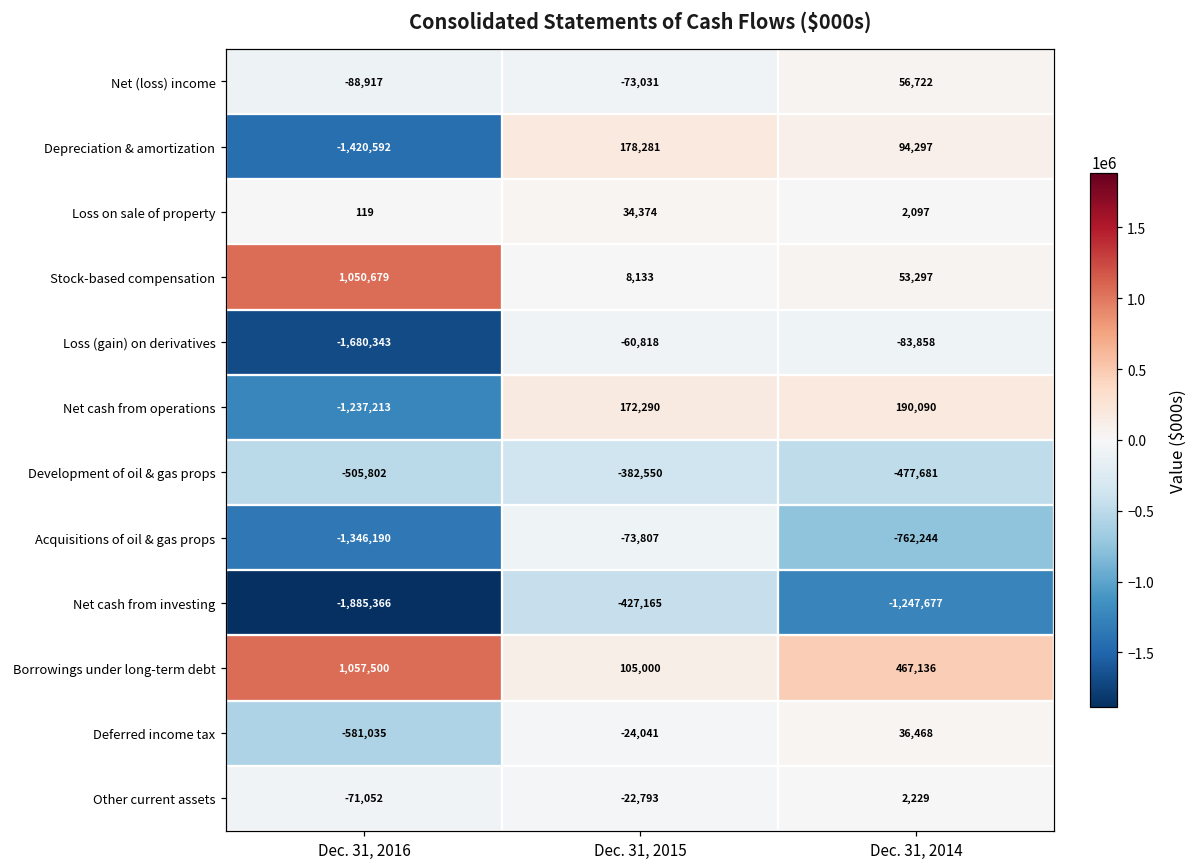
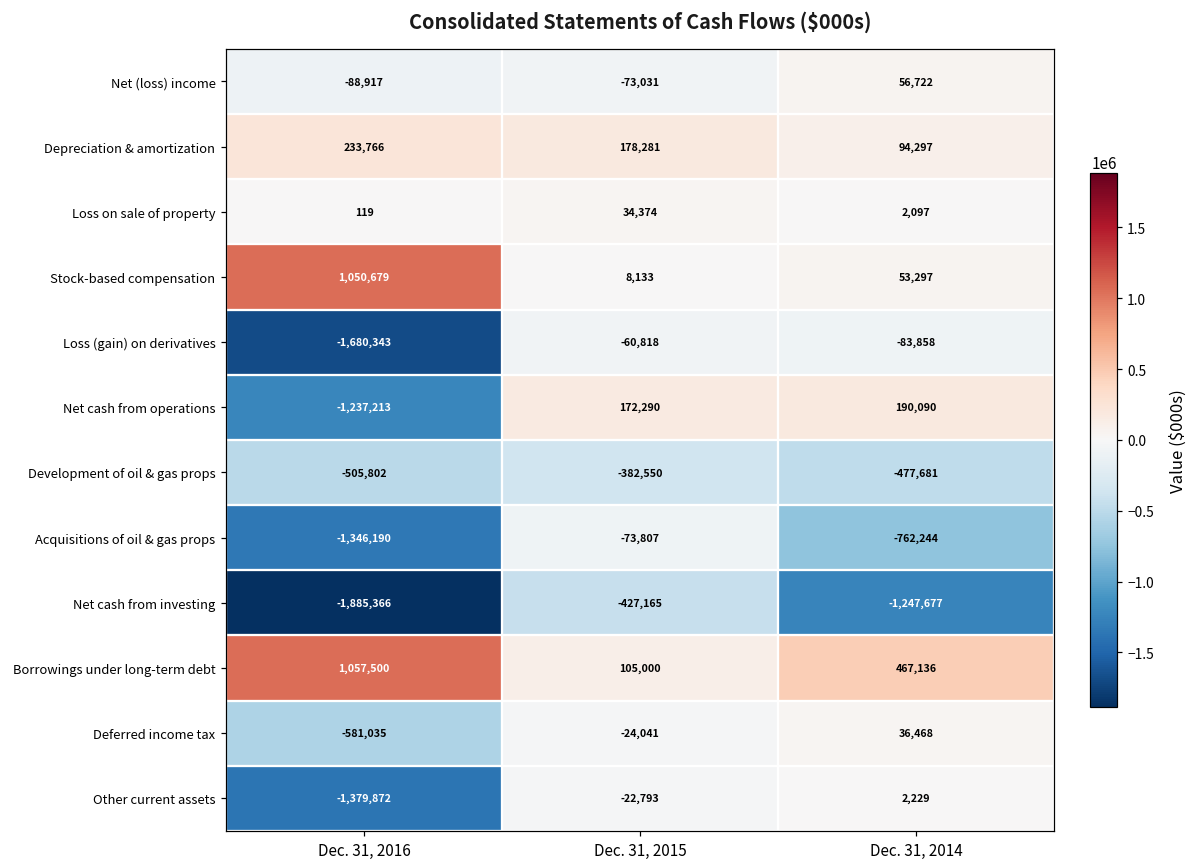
Depreciation & amortization, Dec. 31, 2016: -1,420,592 -> 233,766
Other current assets, Dec. 31, 2016: -71,052 -> -1,379,872
